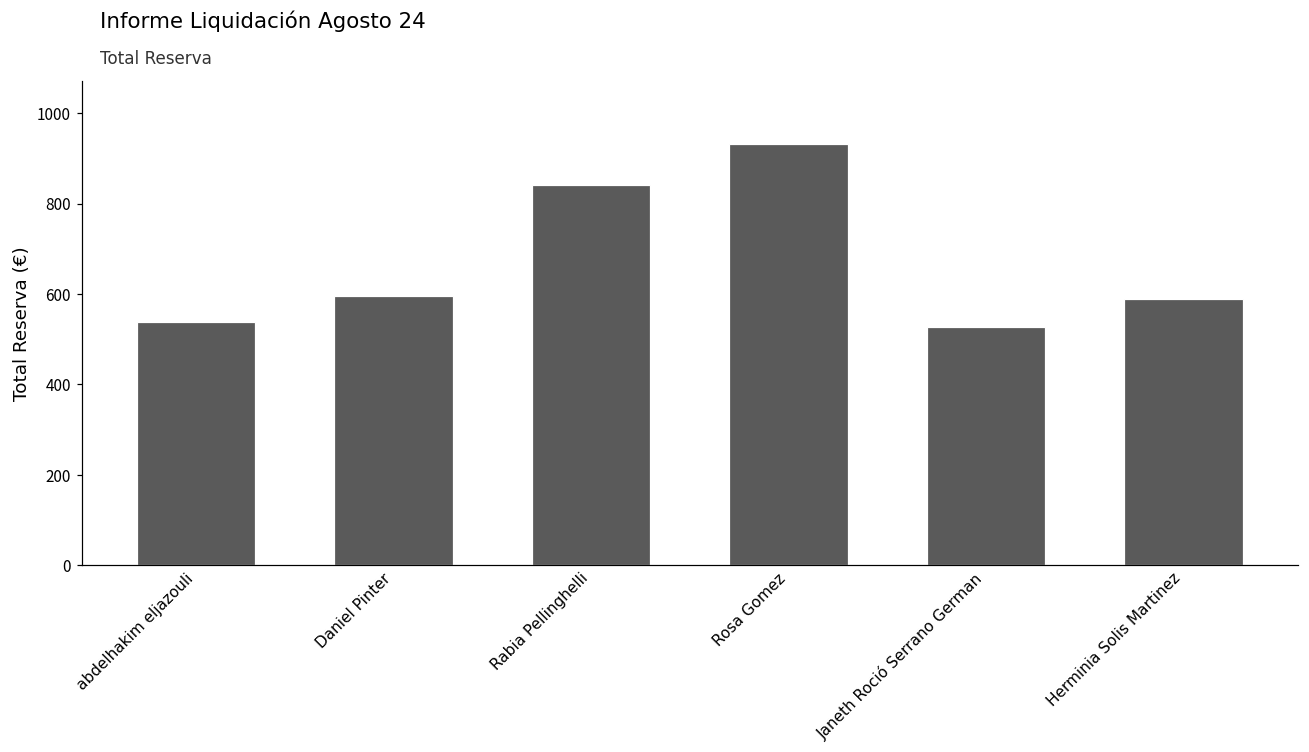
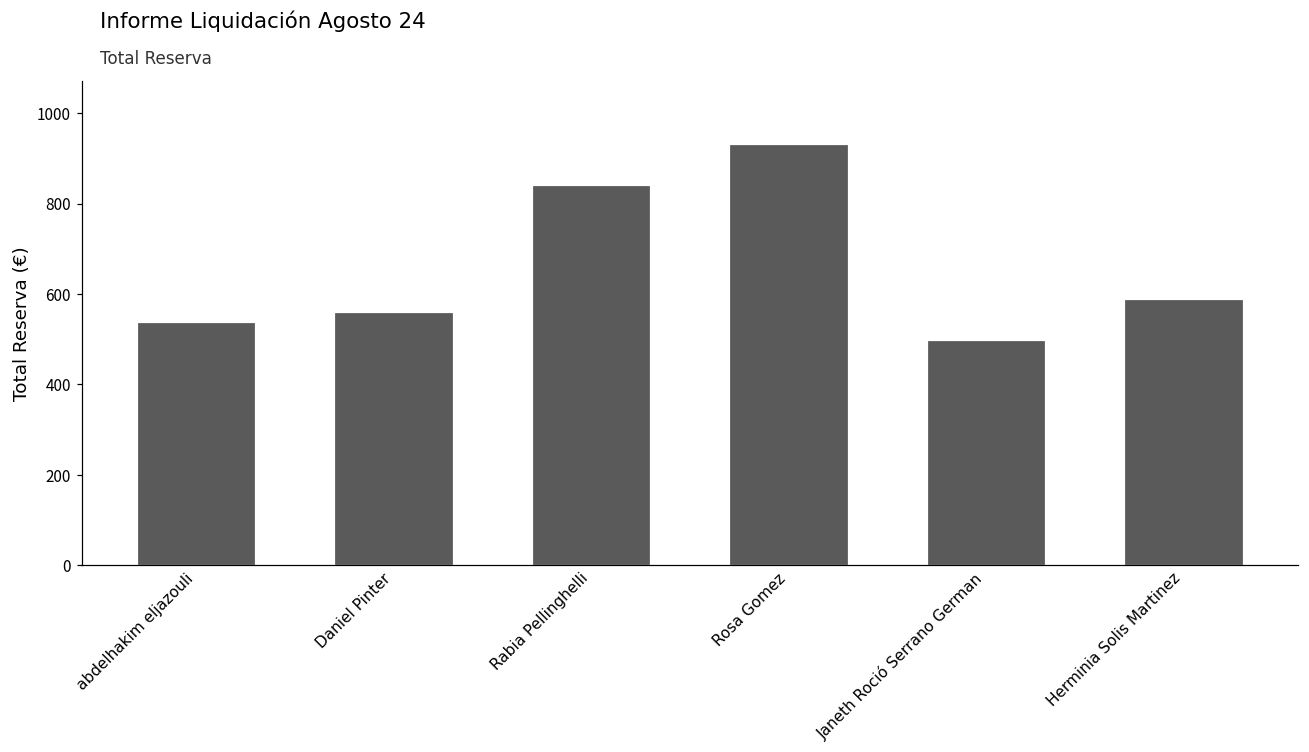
Daniel Pinter: 600 -> 560
Janeth Roció Serrano German: 530 -> 500
